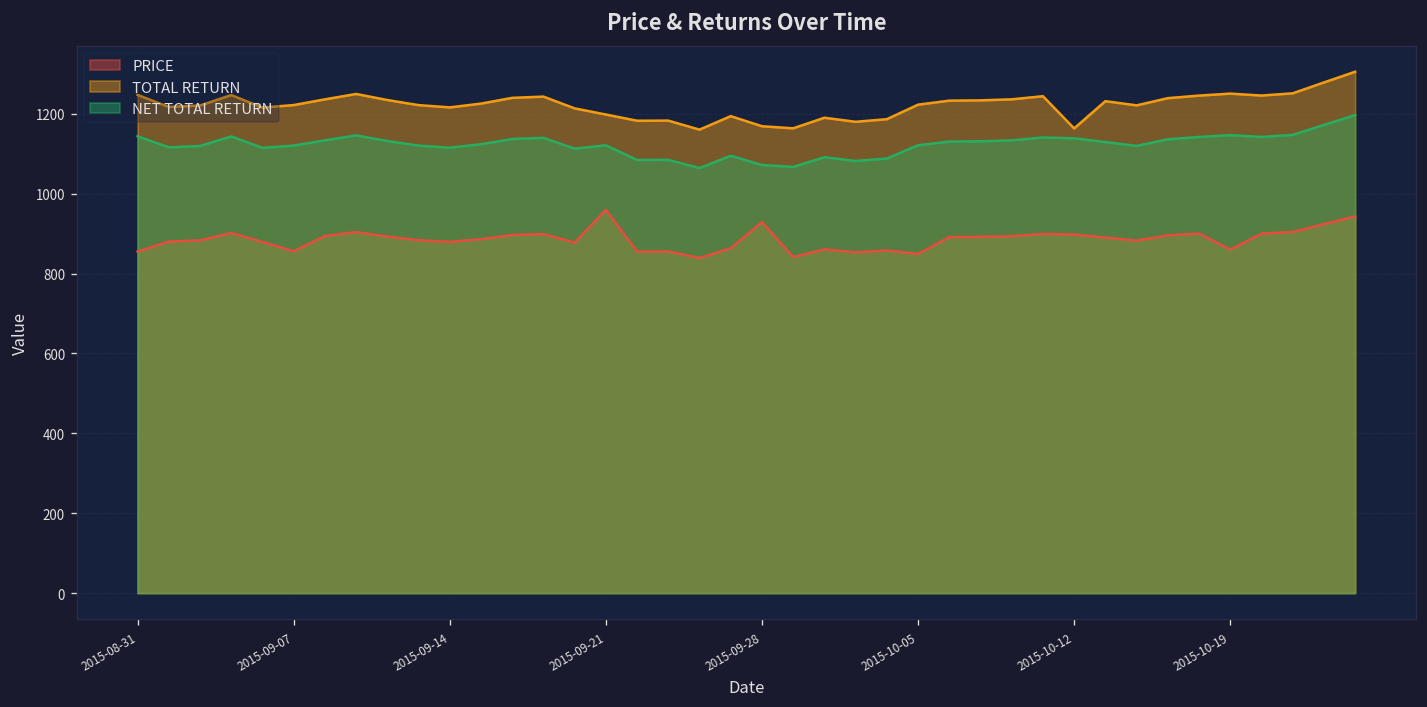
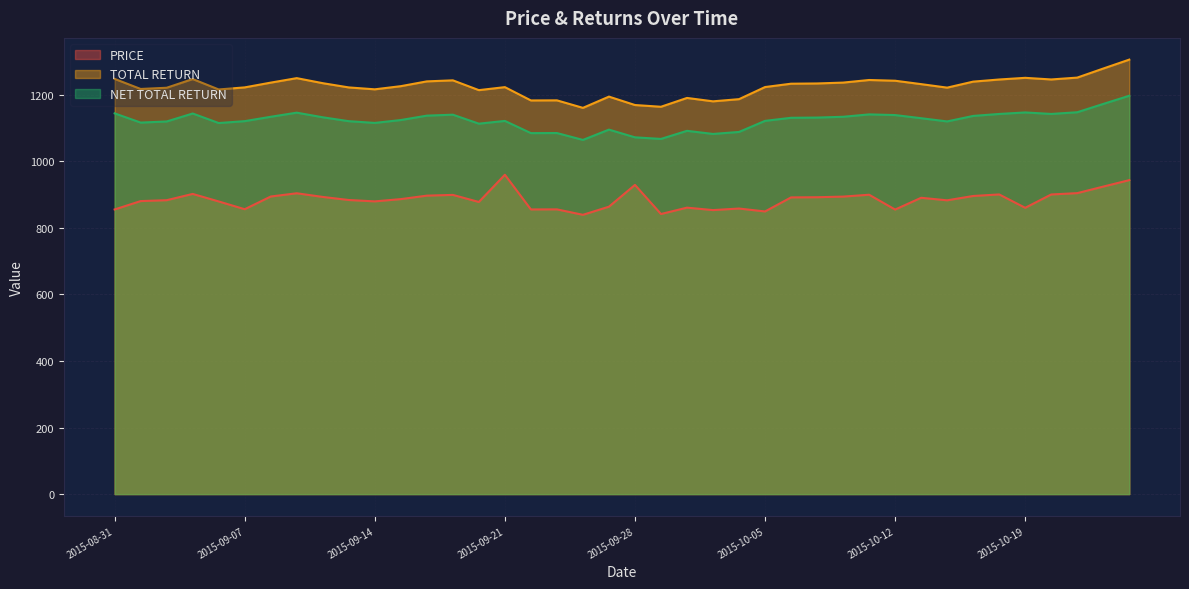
TOTAL RETURN, 2015-09-21: 1200 -> 1220
PRICE, 2015-10-12: 900 -> 850
TOTAL RETURN, 2015-10-12: 1160 -> 1240
